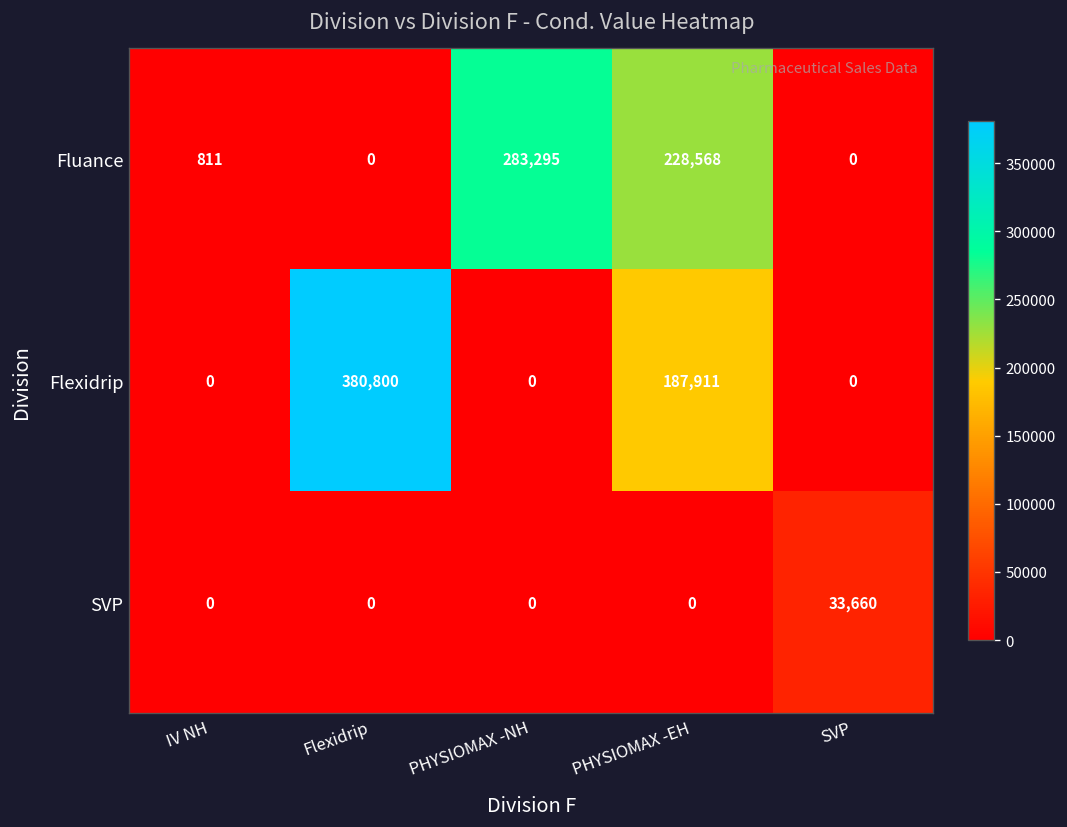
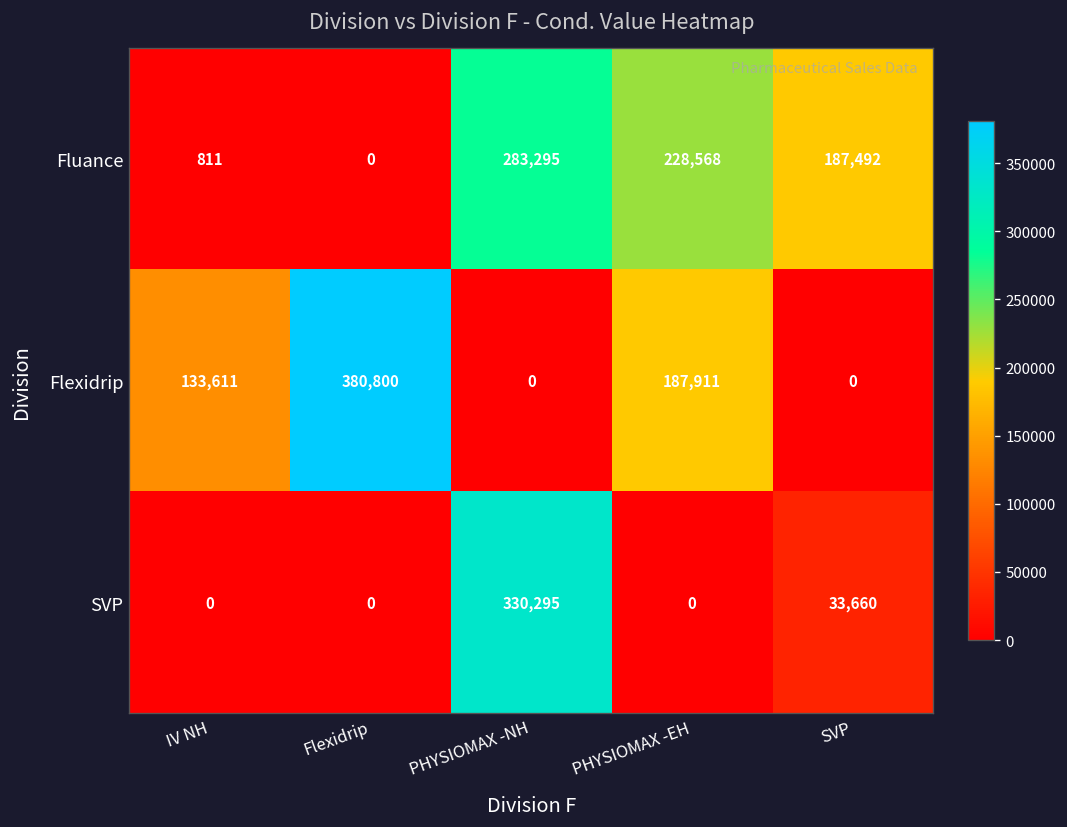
Fluance, SVP: 0 -> 187,492
Flexidrip, IV NH: 0 -> 133,611
SVP, PHYSIOMAX -NH: 0 -> 330,295
